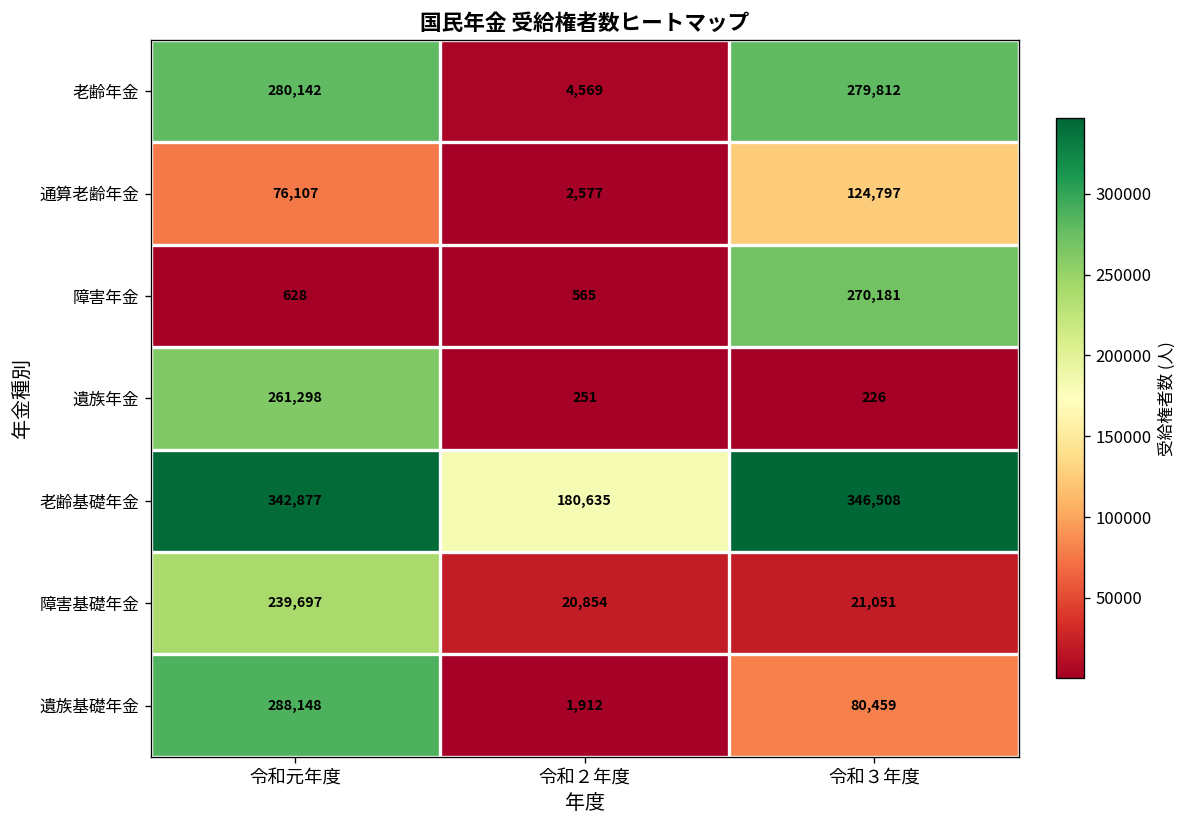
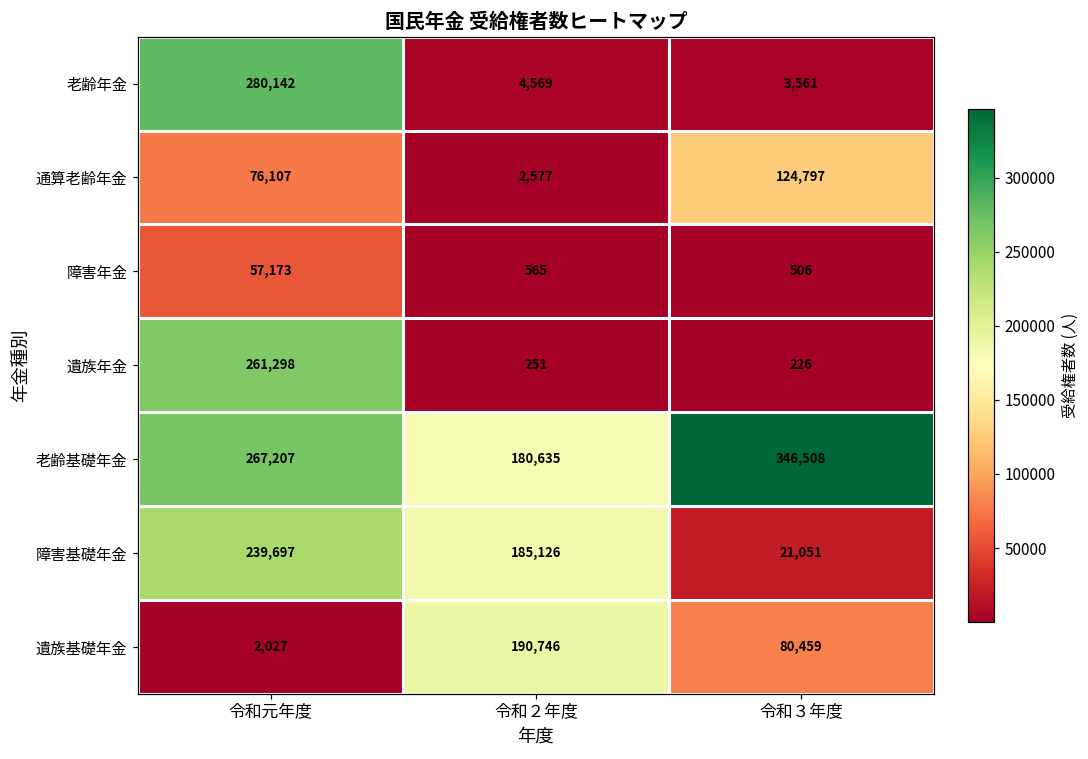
老齢年金, 令和３年度: 279,812 -> 3,561
障害年金, 令和元年度: 628 -> 57,173
障害年金, 令和３年度: 270,181 -> 506
老齢基礎年金, 令和元年度: 342,877 -> 267,207
障害基礎年金, 令和２年度: 20,854 -> 185,126
遺族基礎年金, 令和元年度: 288,148 -> 2,027
遺族基礎年金, 令和２年度: 1,912 -> 190,746
